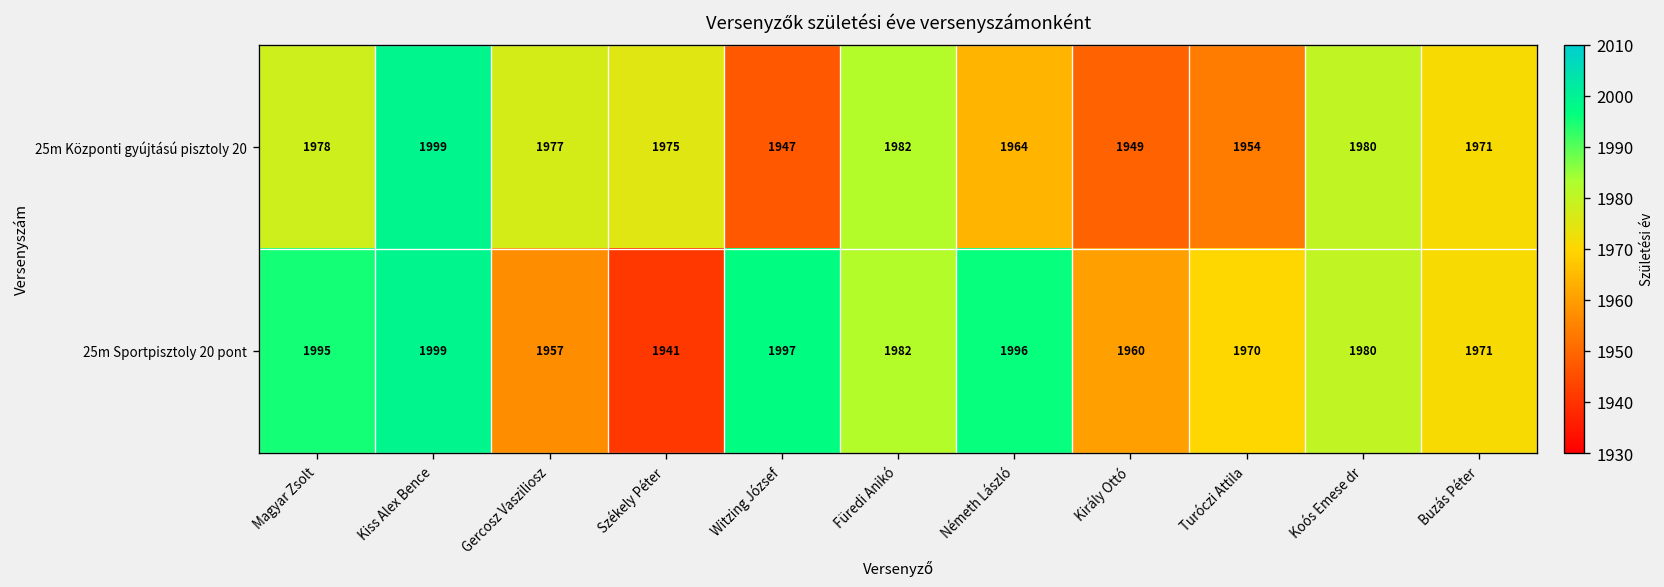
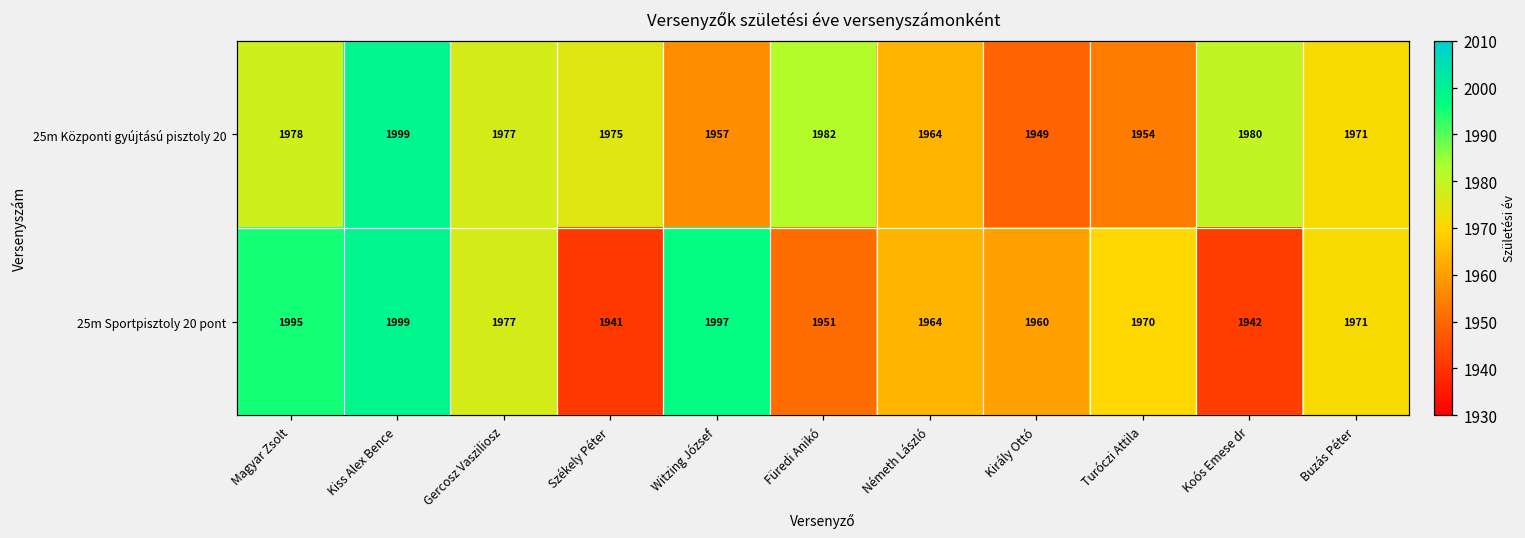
25m Központi gyújtású pisztoly 20, Witzing József: 1947 -> 1957
25m Sportpisztoly 20 pont, Gercosz Vasziliosz: 1957 -> 1977
25m Sportpisztoly 20 pont, Füredi Anikó: 1982 -> 1951
25m Sportpisztoly 20 pont, Németh László: 1996 -> 1964
25m Sportpisztoly 20 pont, Koós Emese dr: 1980 -> 1942
